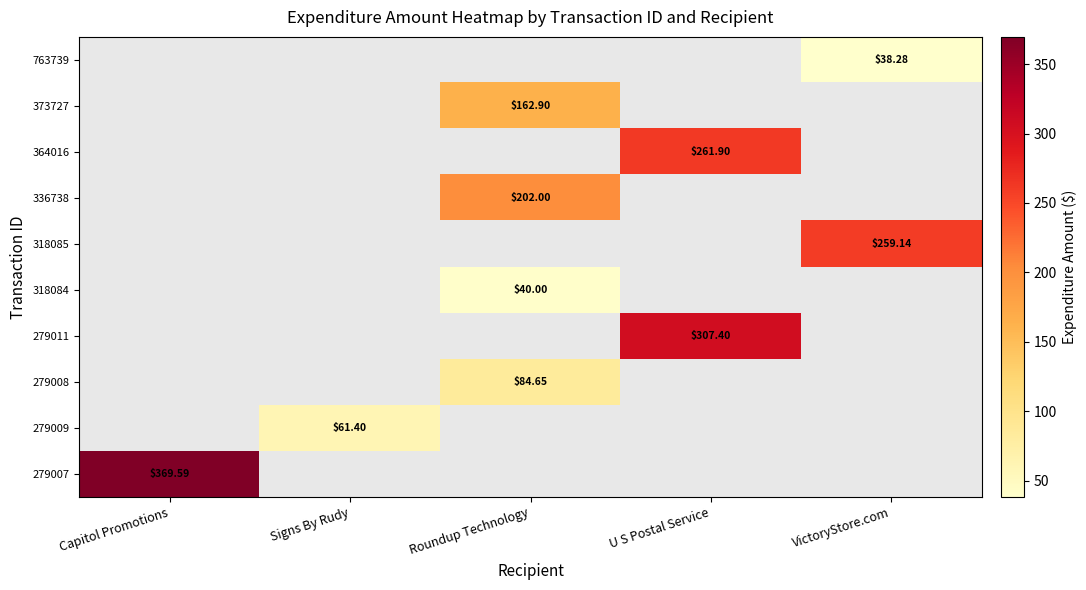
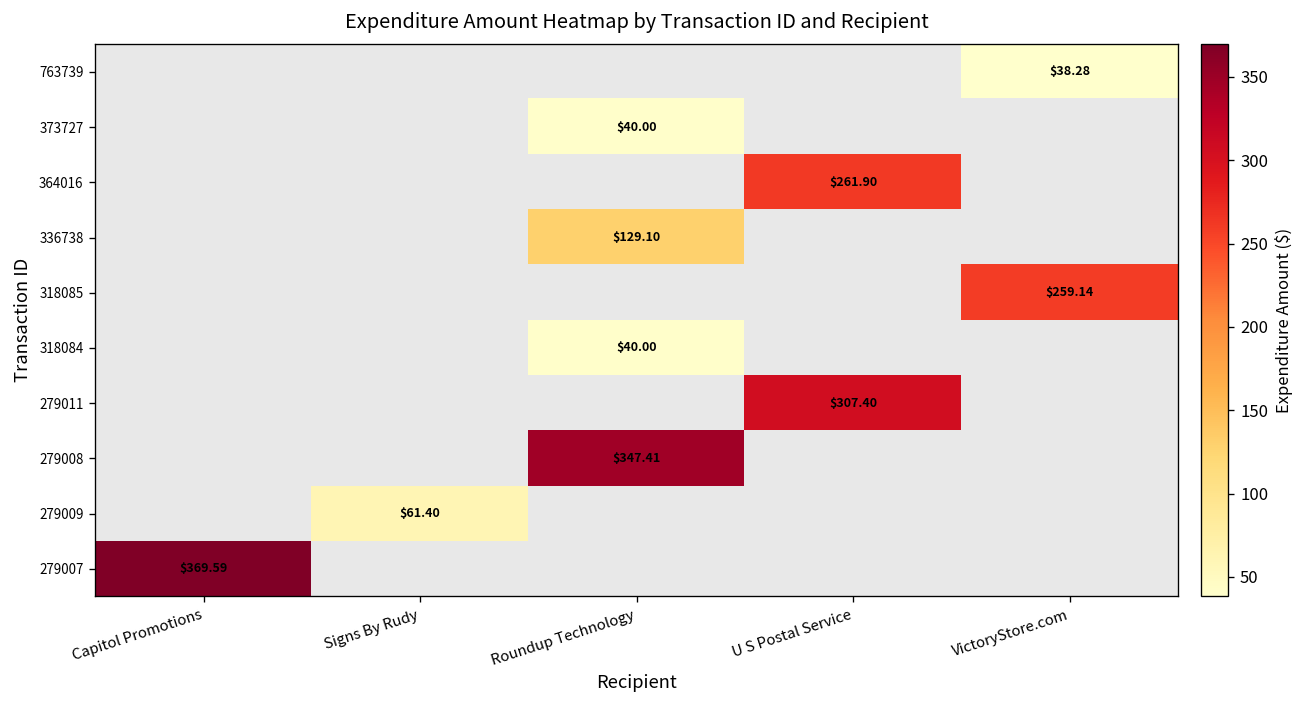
373727, Roundup Technology: $162.90 -> $40.00
336738, Roundup Technology: $202.00 -> $129.10
279008, Roundup Technology: $84.65 -> $347.41
